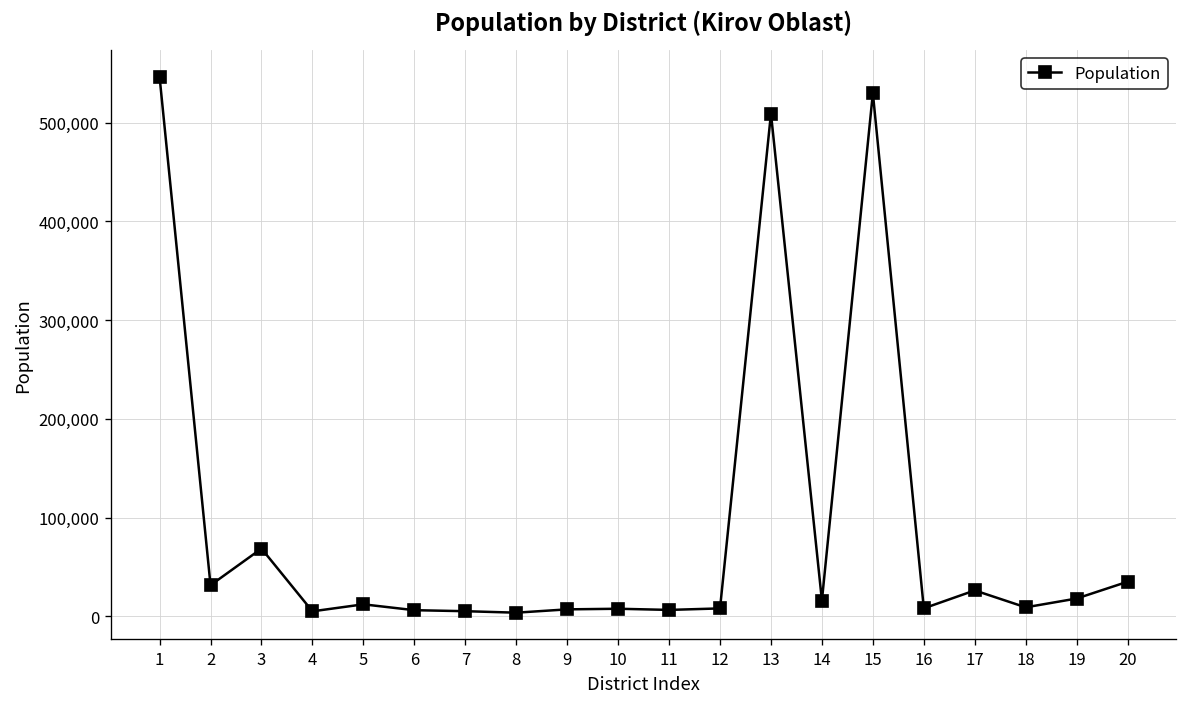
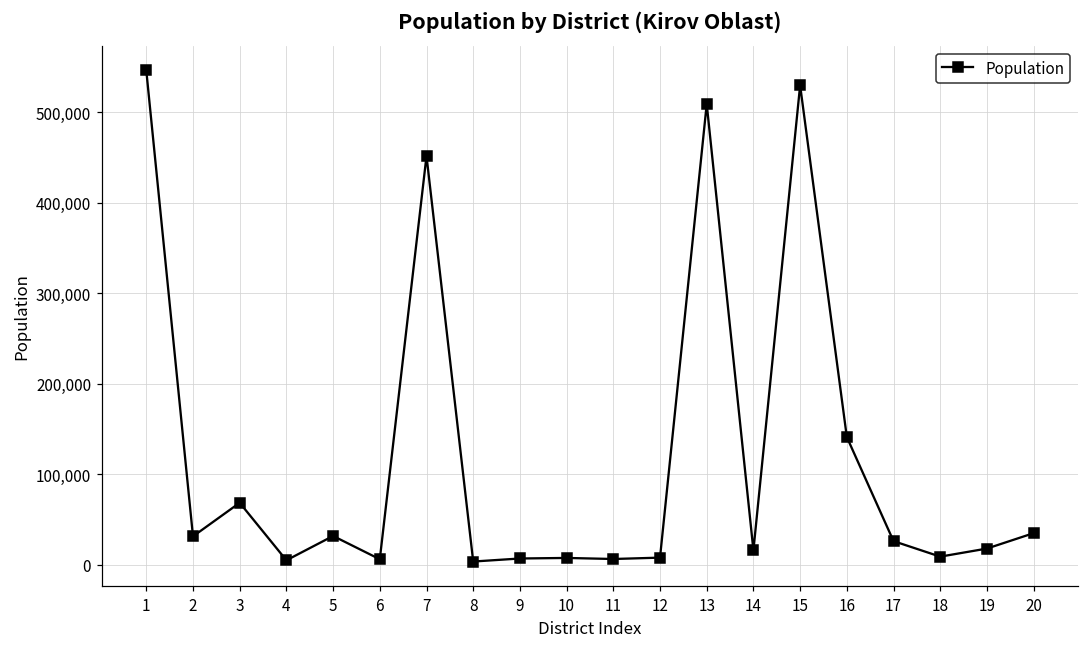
5: 10,000 -> 30,000
7: 10,000 -> 450,000
16: 10,000 -> 140,000
